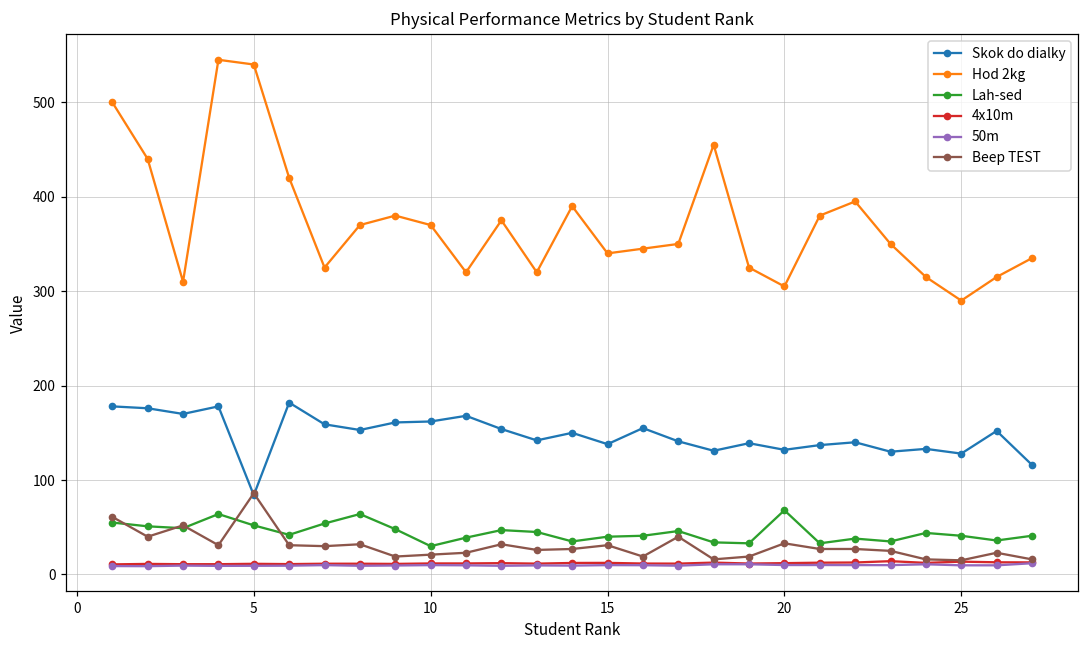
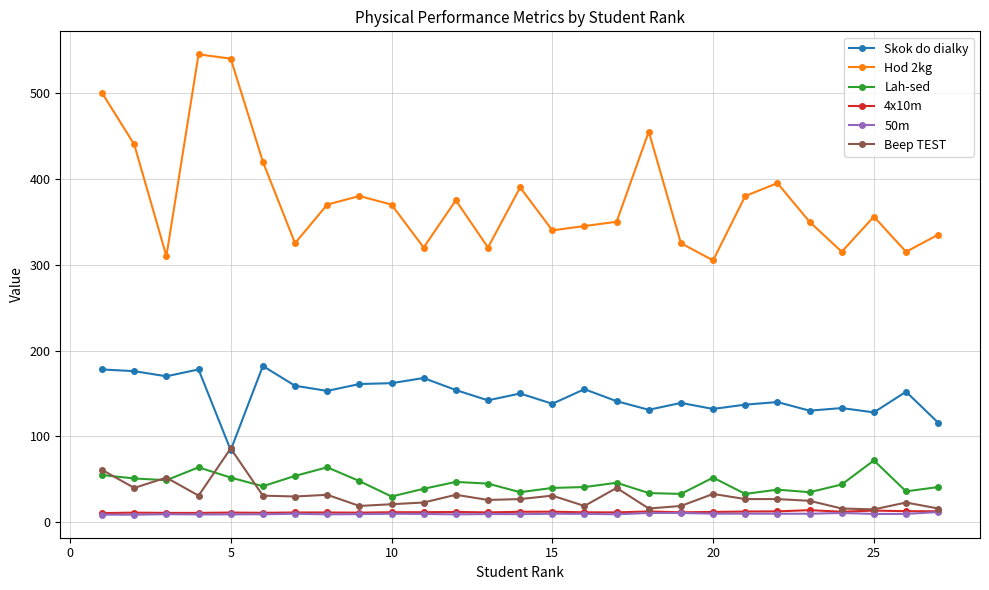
Lah-sed, 20: 70 -> 50
Hod 2kg, 25: 290 -> 360
Lah-sed, 25: 40 -> 70
